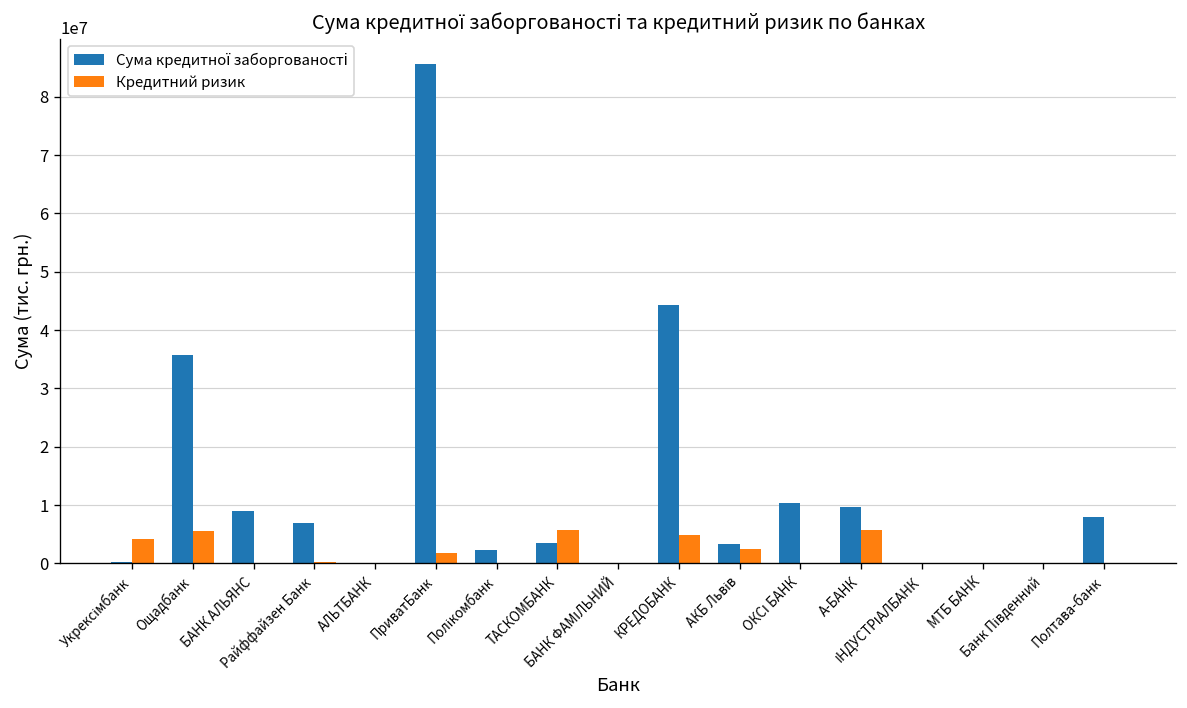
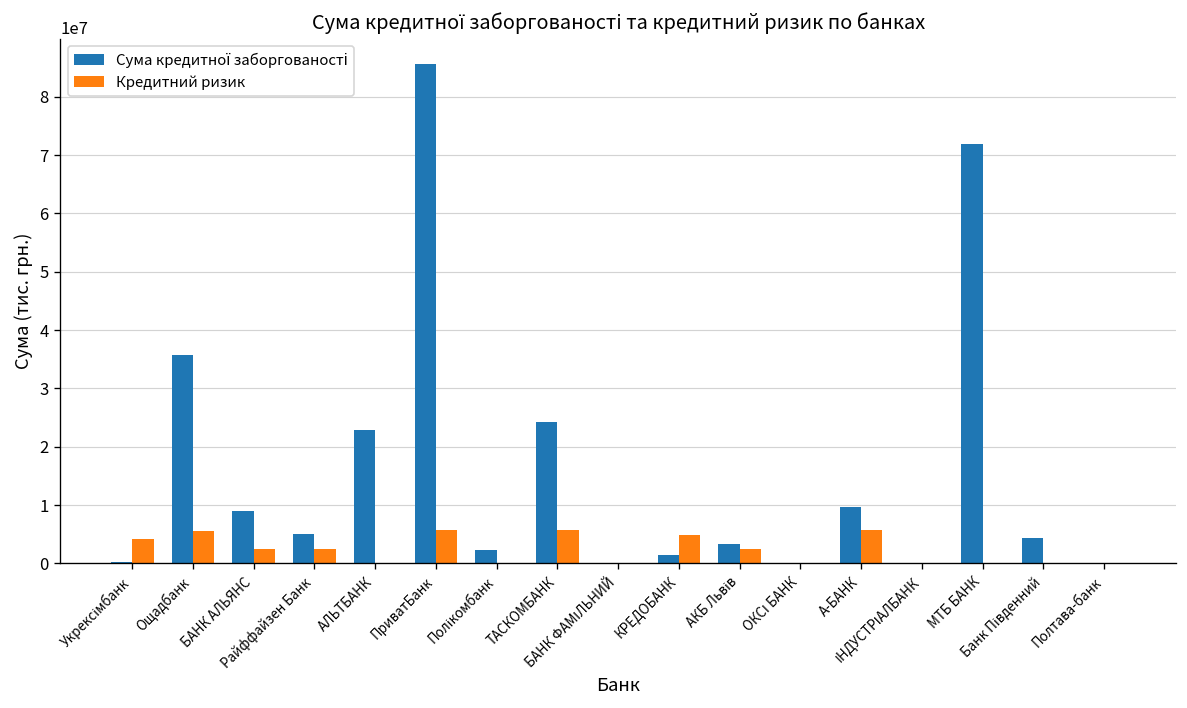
Кредитний ризик, БАНК АЛЬЯНС: 0 -> 2000000
Сума кредитної заборгованості, Райффайзен Банк: 7000000 -> 5000000
Кредитний ризик, Райффайзен Банк: 0 -> 2000000
Сума кредитної заборгованості, АЛЬТБАНК: 0 -> 23000000
Кредитний ризик, ПриватБанк: 2000000 -> 6000000
Сума кредитної заборгованості, ТАСКОМБАНК: 4000000 -> 24000000
Сума кредитної заборгованості, КРЕДОБАНК: 44000000 -> 1000000
Сума кредитної заборгованості, ОКСІ БАНК: 10000000 -> 0
Сума кредитної заборгованості, МТБ БАНК: 0 -> 72000000
Сума кредитної заборгованості, Банк Південний: 0 -> 4000000
Сума кредитної заборгованості, Полтава-банк: 8000000 -> 0
